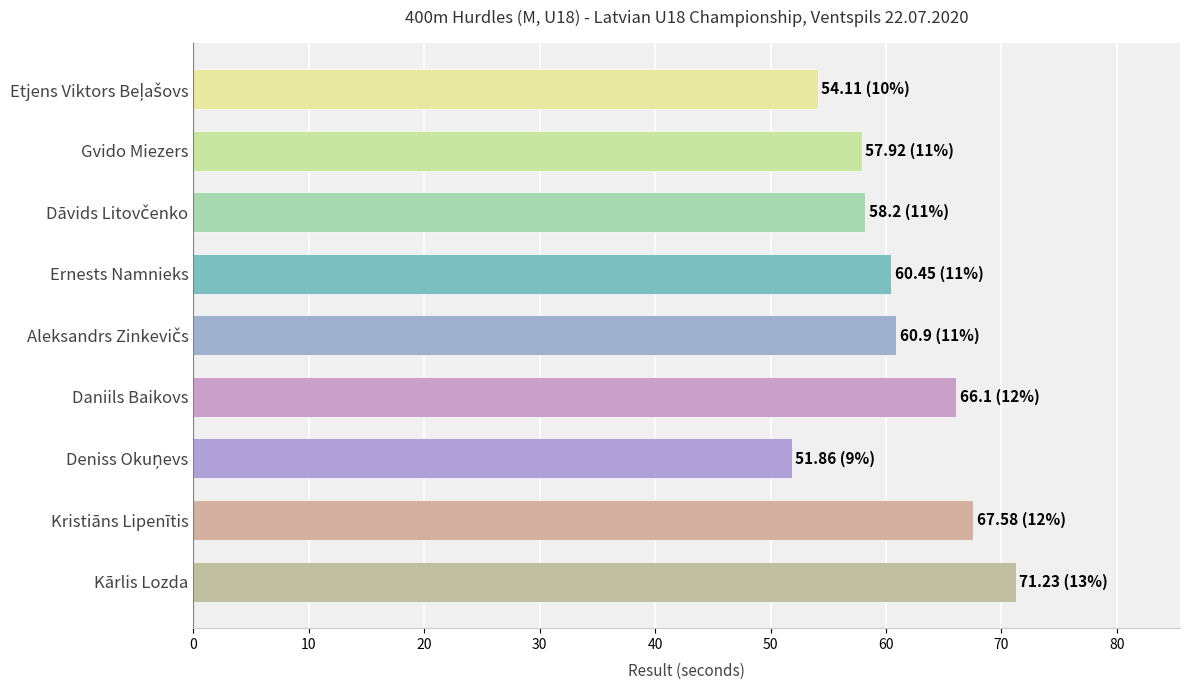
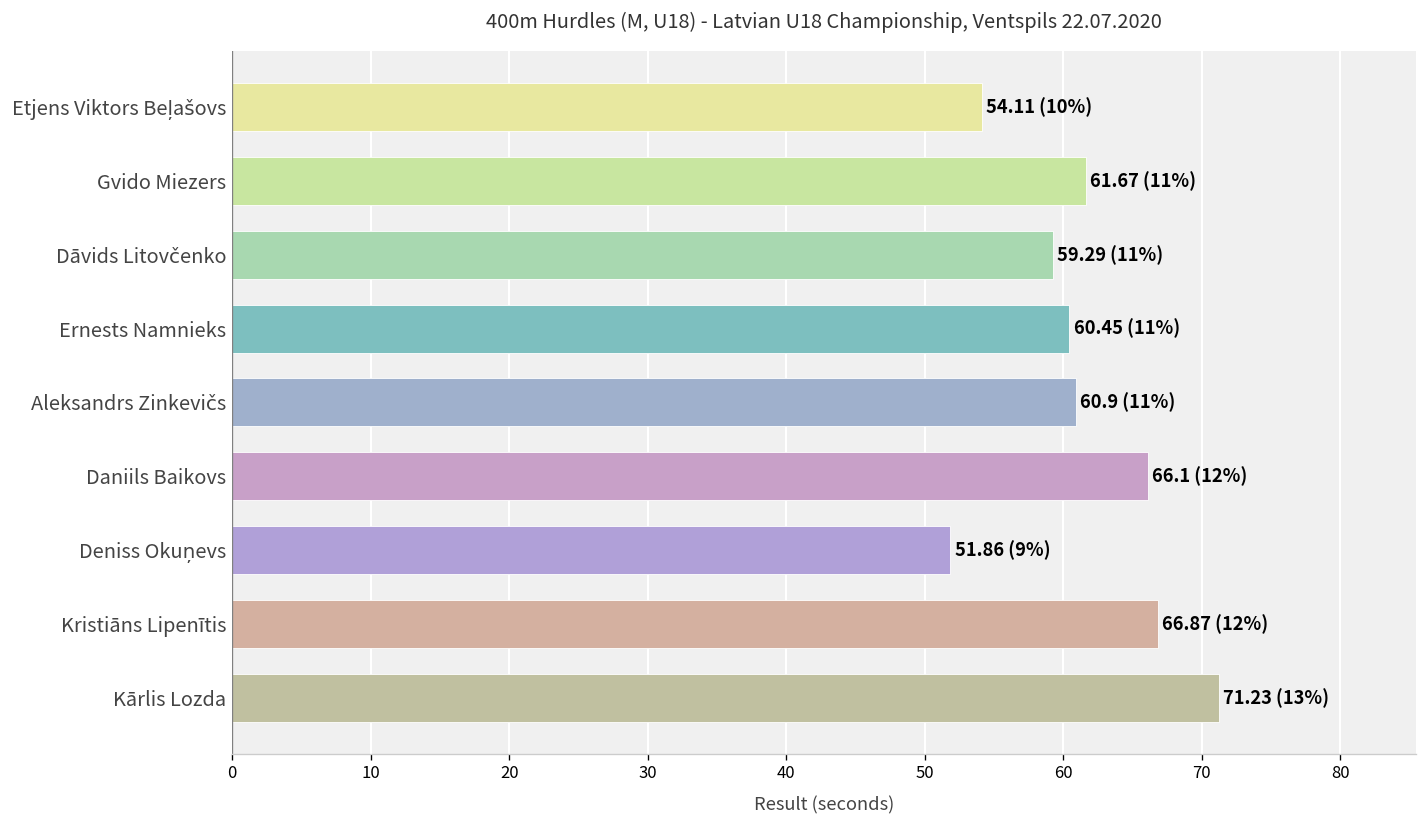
Gvido Miezers: 57.92 -> 61.67
Dāvids Litovčenko: 58.2 -> 59.29
Kristiāns Lipenītis: 67.58 -> 66.87
